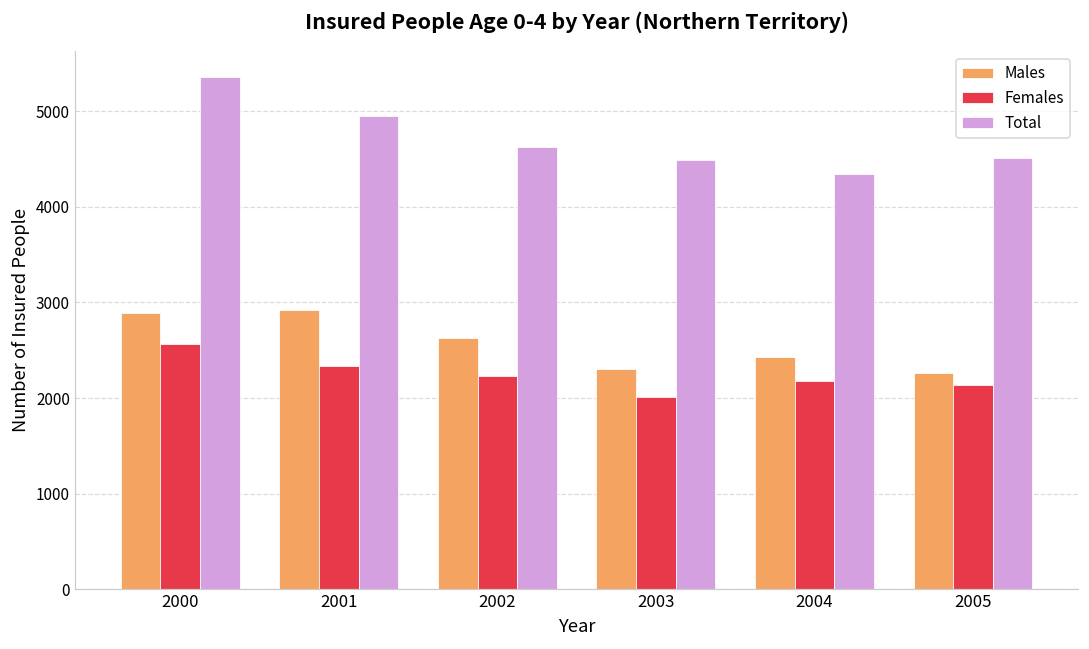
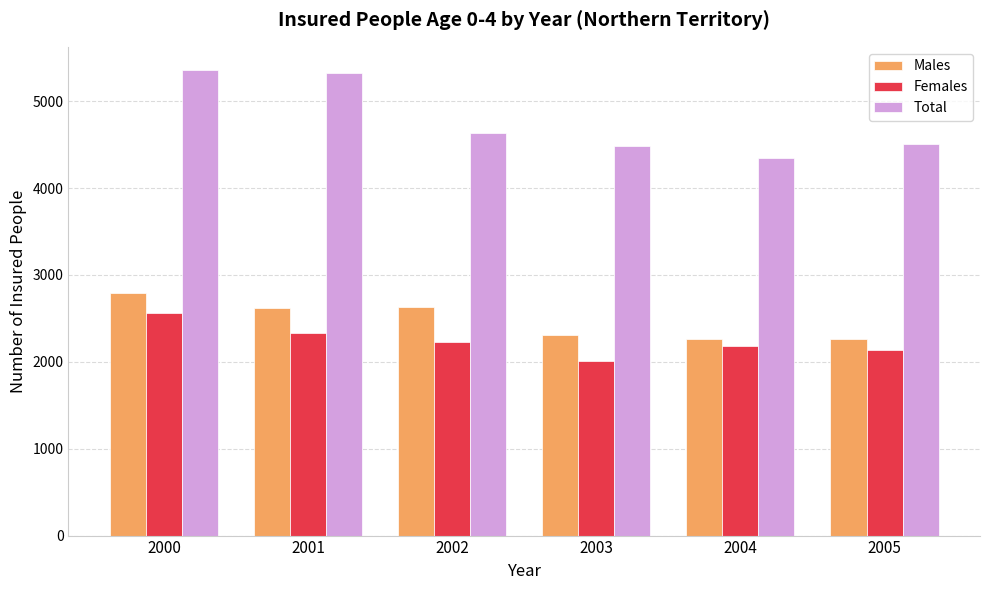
Males, 2000: 2900 -> 2800
Males, 2001: 2900 -> 2600
Total, 2001: 5000 -> 5300
Males, 2004: 2400 -> 2300
